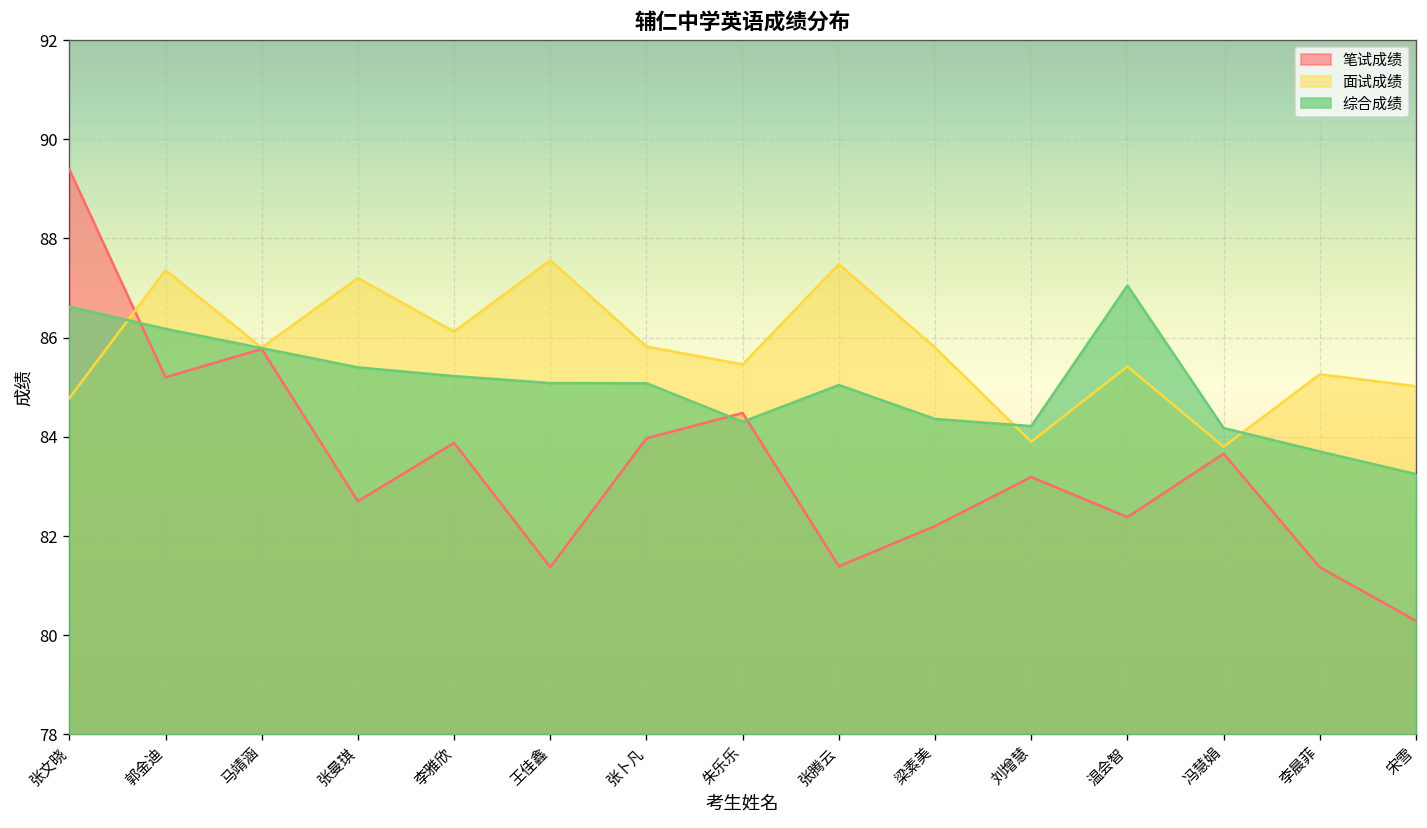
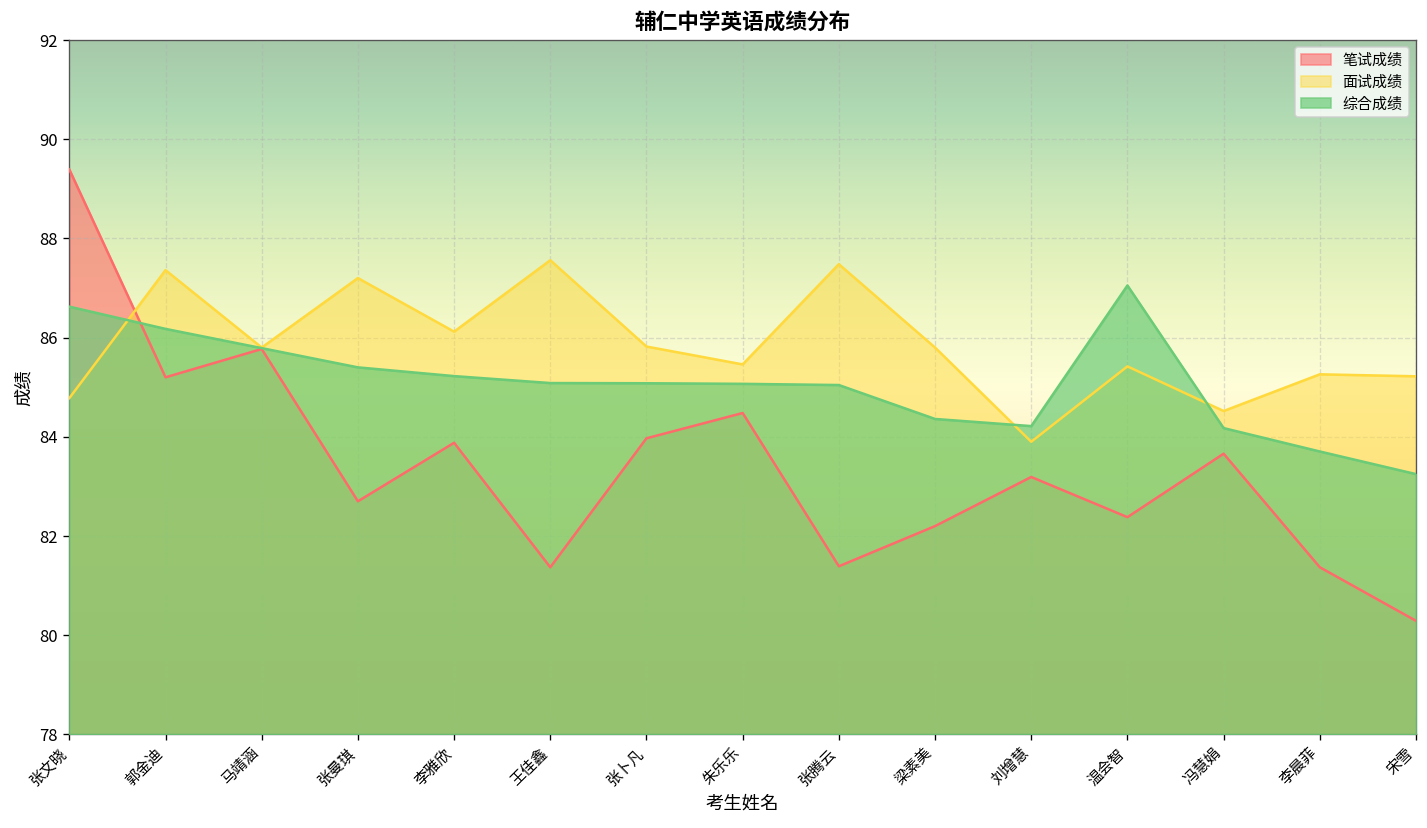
综合成绩, 朱乐乐: 84.3 -> 85.1
面试成绩, 冯慧娟: 83.8 -> 84.5
面试成绩, 宋雪: 85.0 -> 85.2
